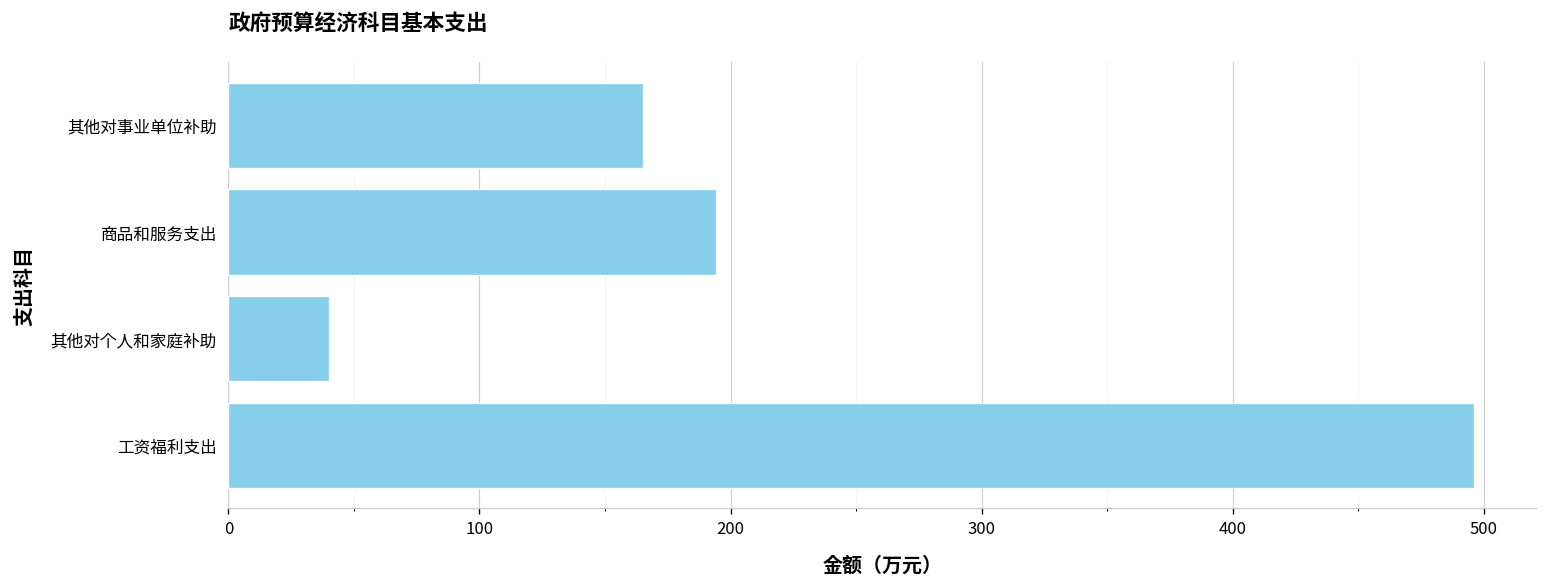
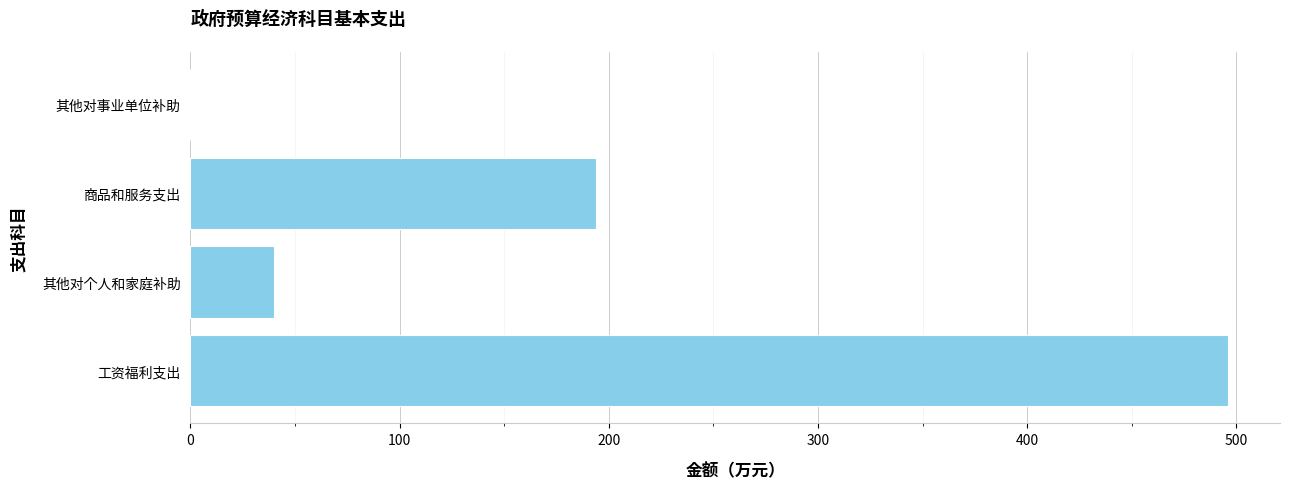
其他对事业单位补助: 165 -> 0
